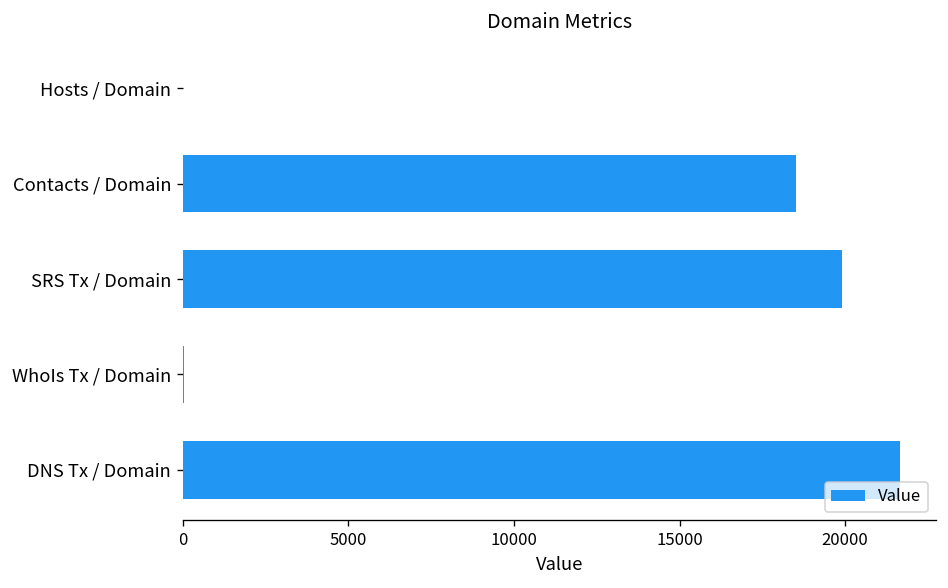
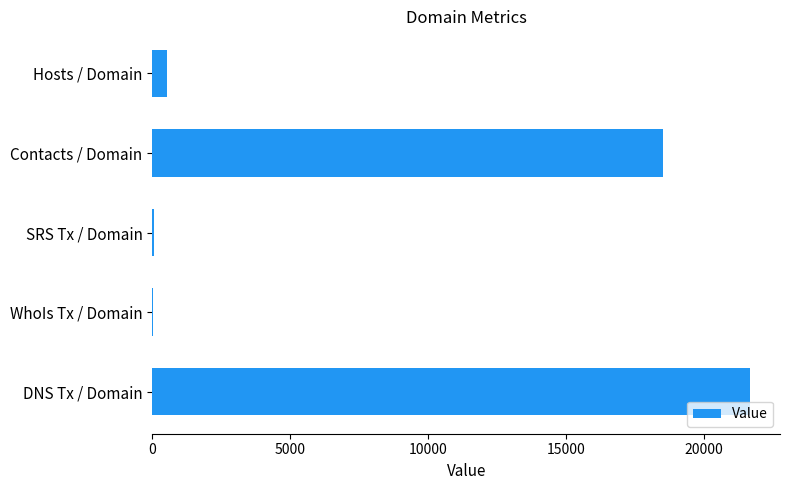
Hosts / Domain: 0 -> 500
SRS Tx / Domain: 19900 -> 100
